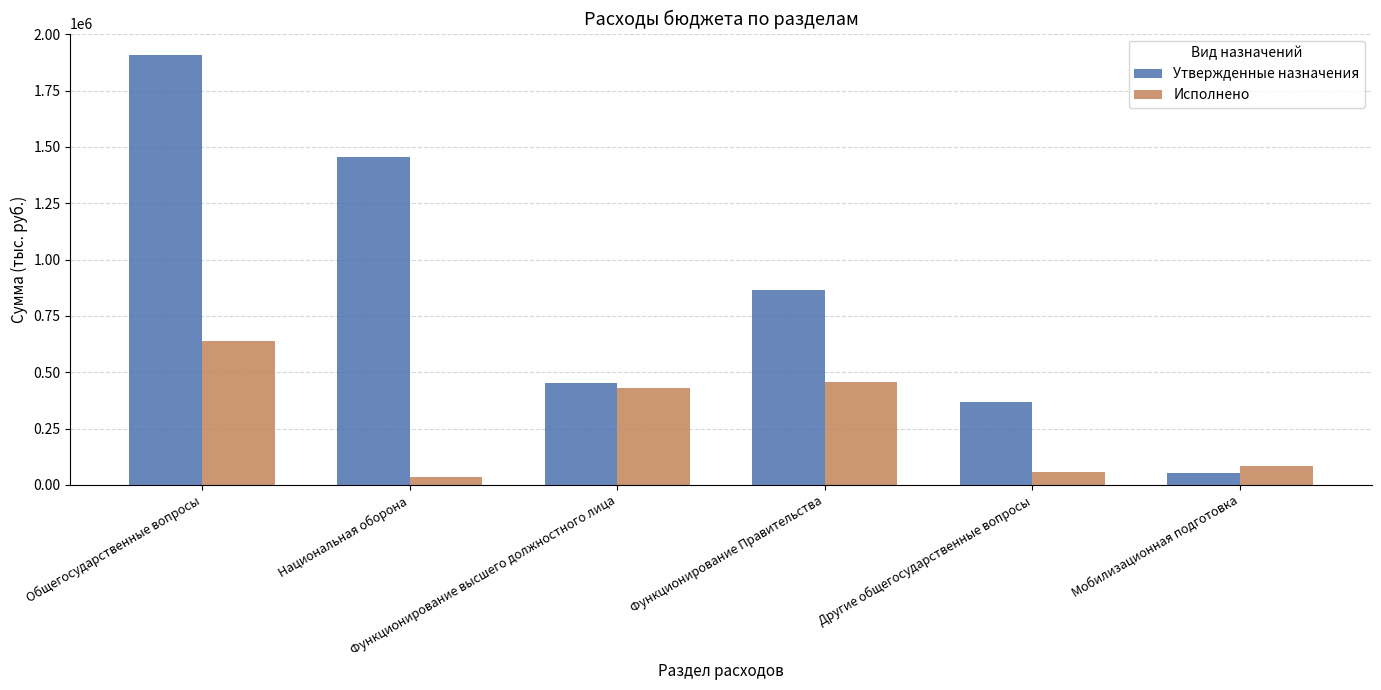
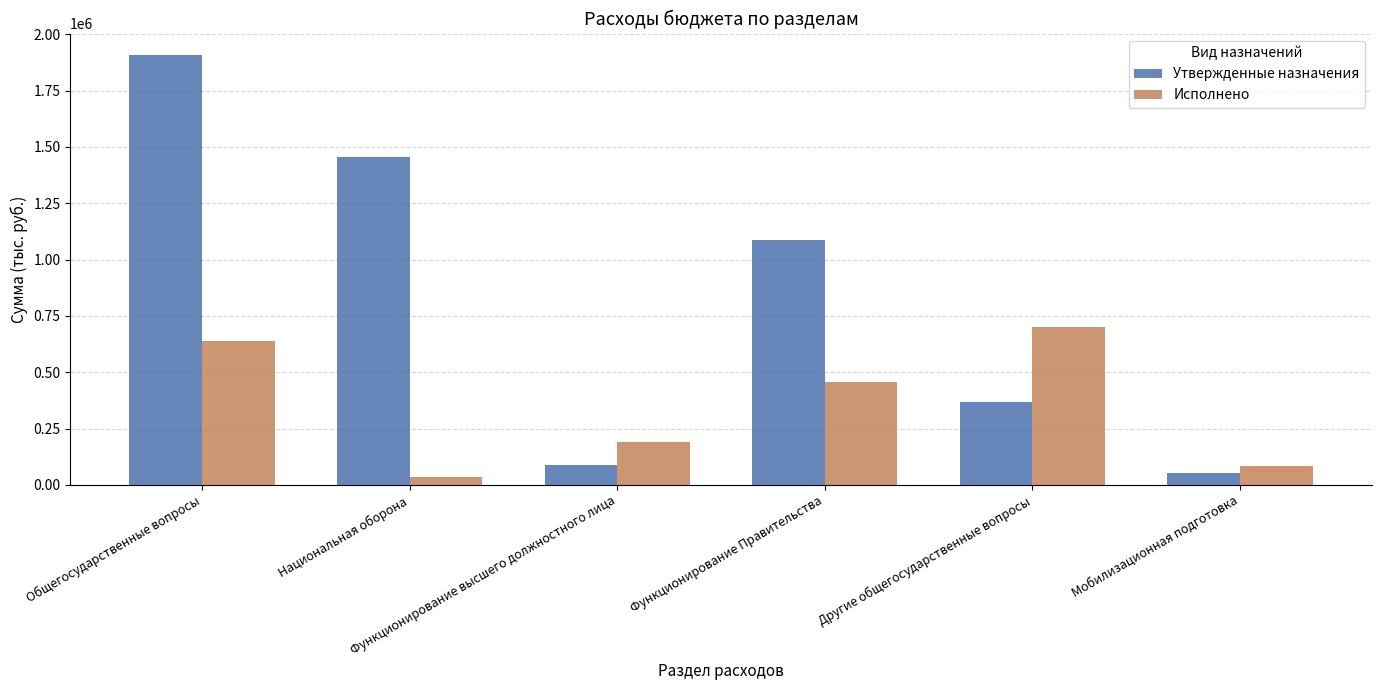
Утвержденные назначения, Функционирование высшего должностного лица: 450000 -> 90000
Исполнено, Функционирование высшего должностного лица: 430000 -> 190000
Утвержденные назначения, Функционирование Правительства: 870000 -> 1090000
Исполнено, Другие общегосударственные вопросы: 60000 -> 700000
